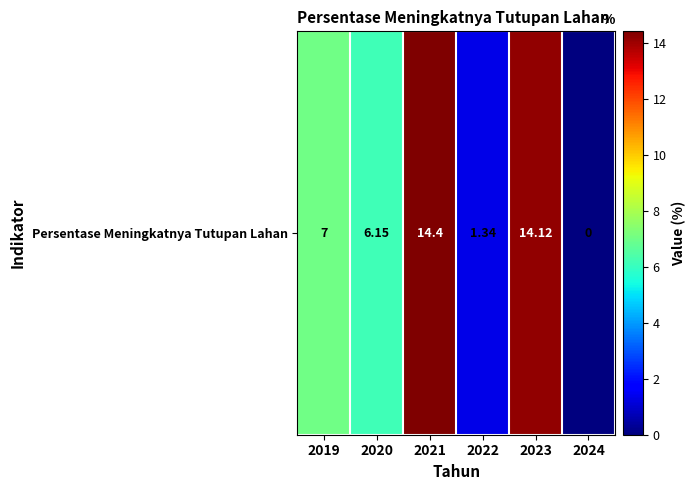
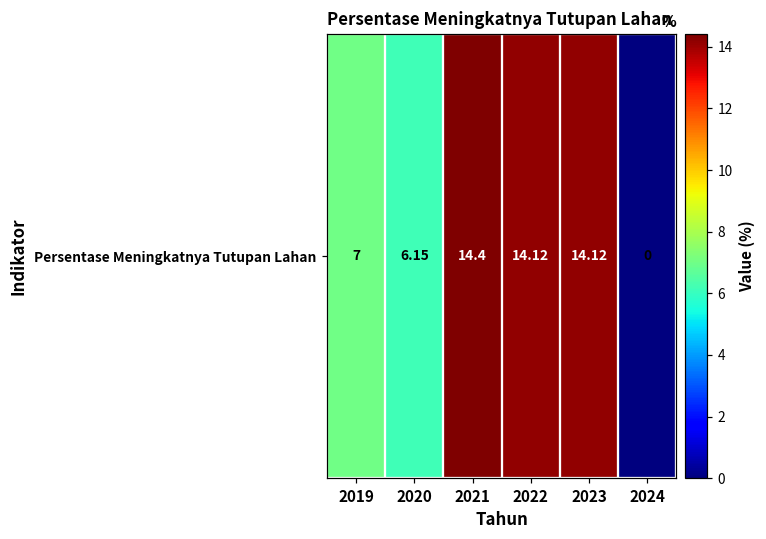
Persentase Meningkatnya Tutupan Lahan, 2022: 1.34 -> 14.12
